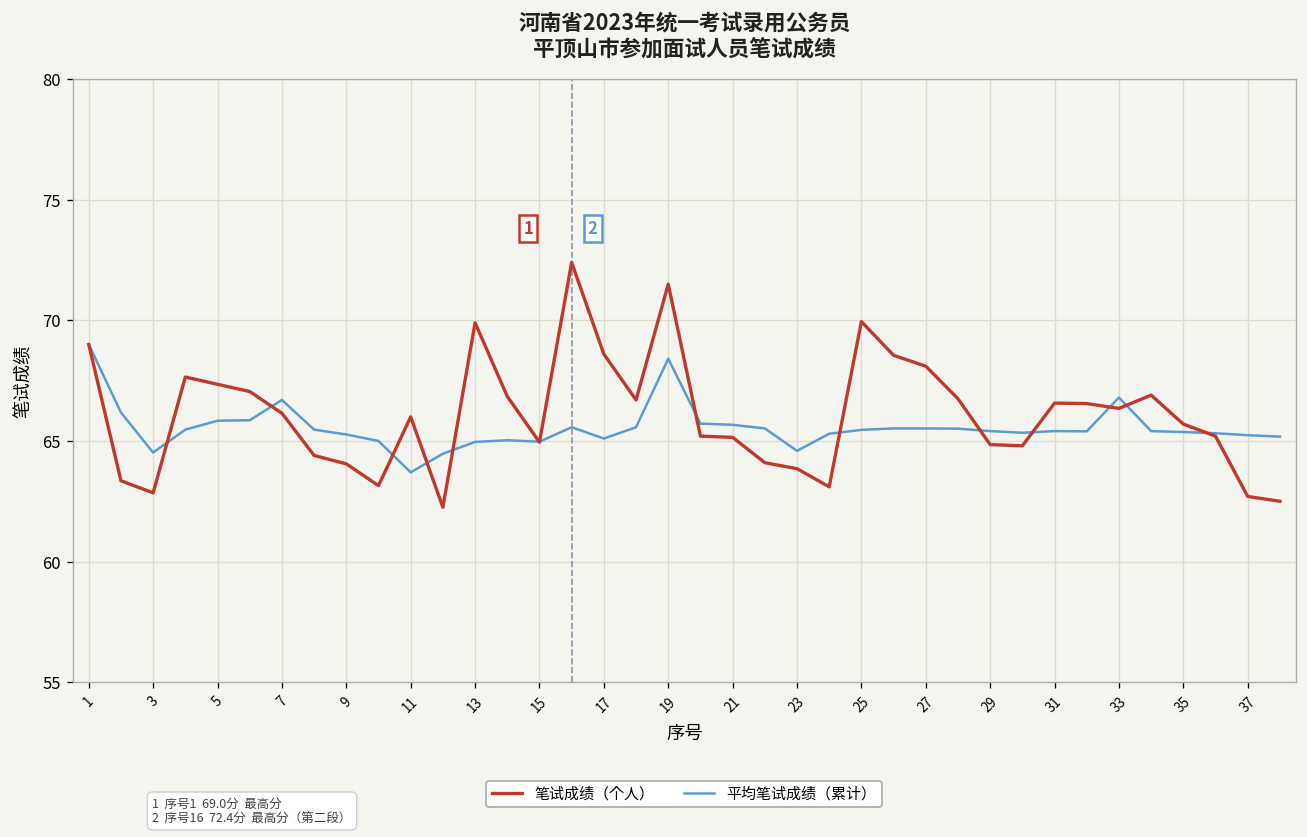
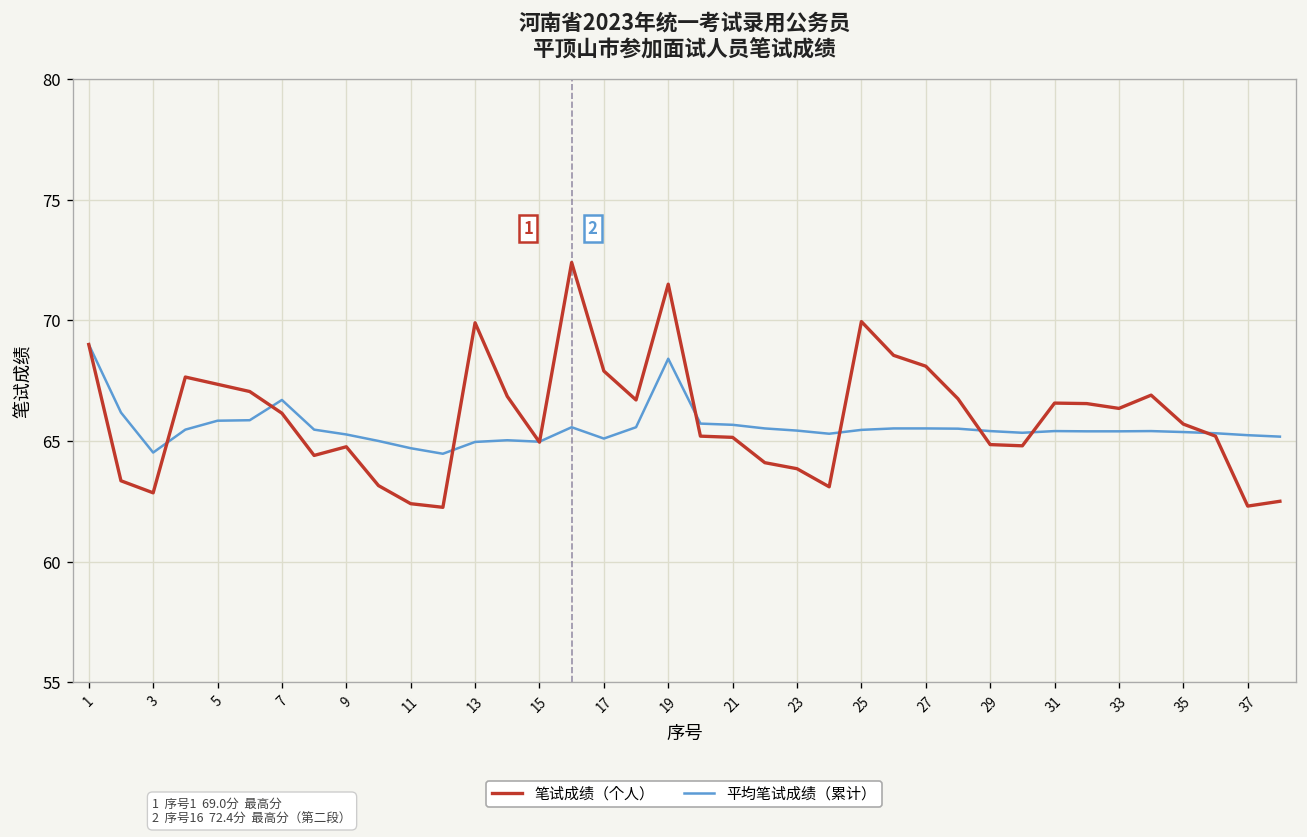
笔试成绩（个人）, 9: 64.1 -> 64.8
笔试成绩（个人）, 11: 66.0 -> 62.4
平均笔试成绩（累计）, 11: 63.7 -> 64.7
笔试成绩（个人）, 17: 68.6 -> 67.9
平均笔试成绩（累计）, 23: 64.6 -> 65.4
平均笔试成绩（累计）, 33: 66.8 -> 65.4
笔试成绩（个人）, 37: 62.7 -> 62.3
